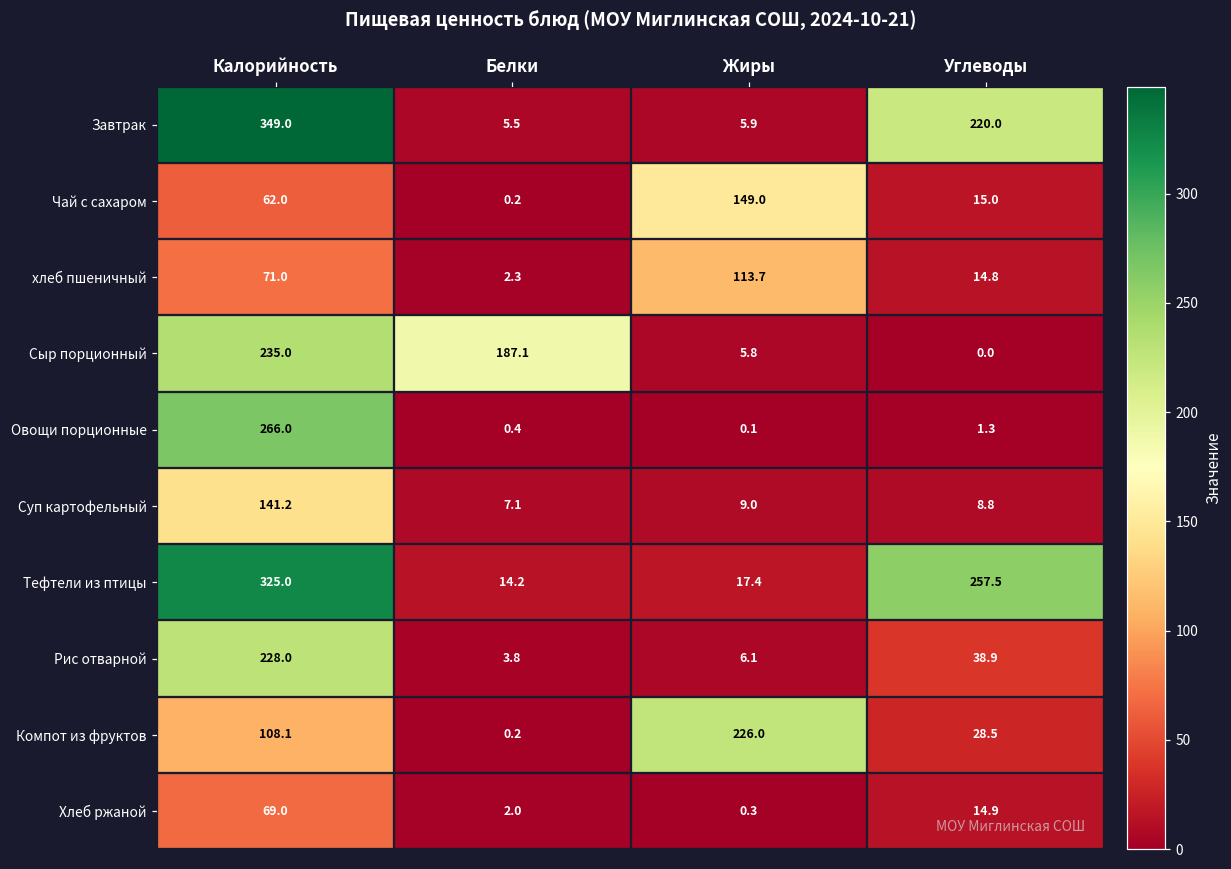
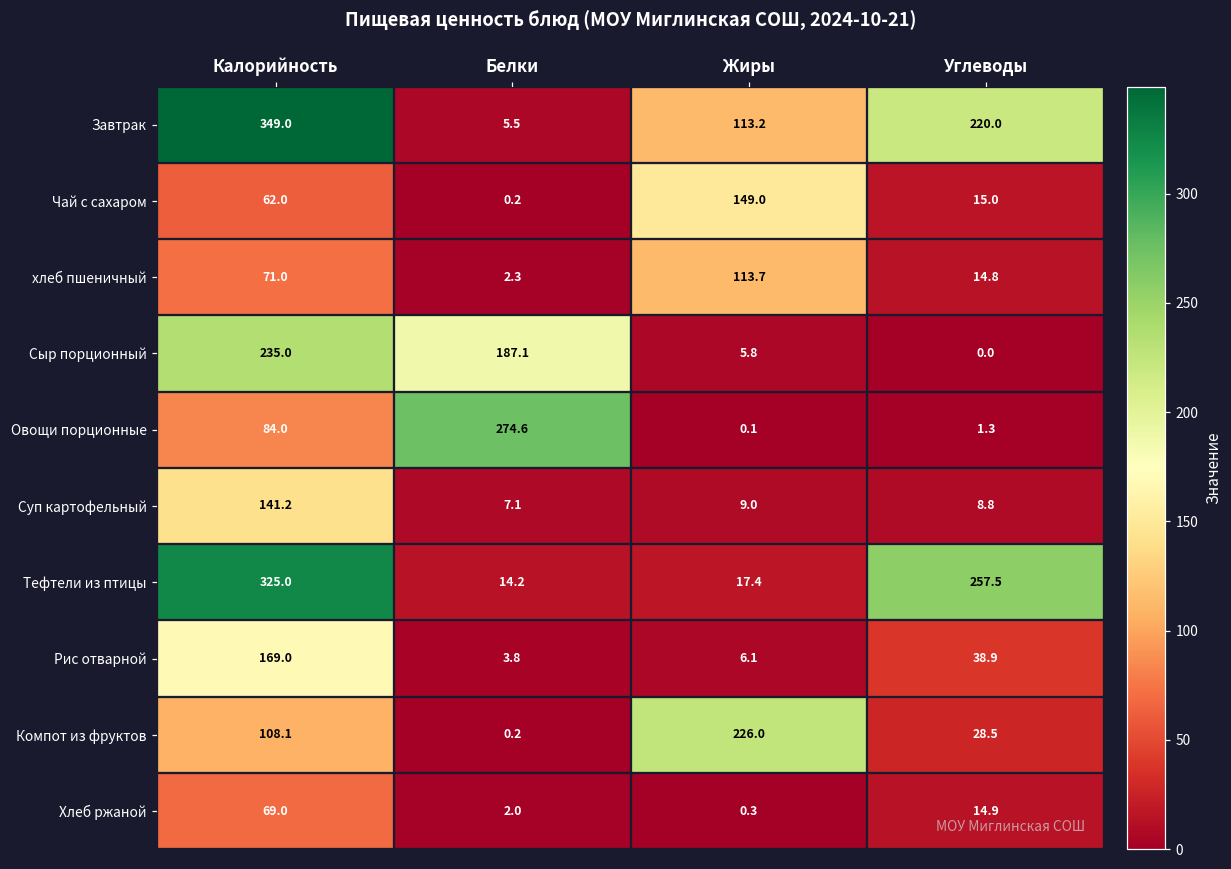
Завтрак, Жиры: 5.9 -> 113.2
Овощи порционные, Калорийность: 266.0 -> 84.0
Овощи порционные, Белки: 0.4 -> 274.6
Рис отварной, Калорийность: 228.0 -> 169.0
